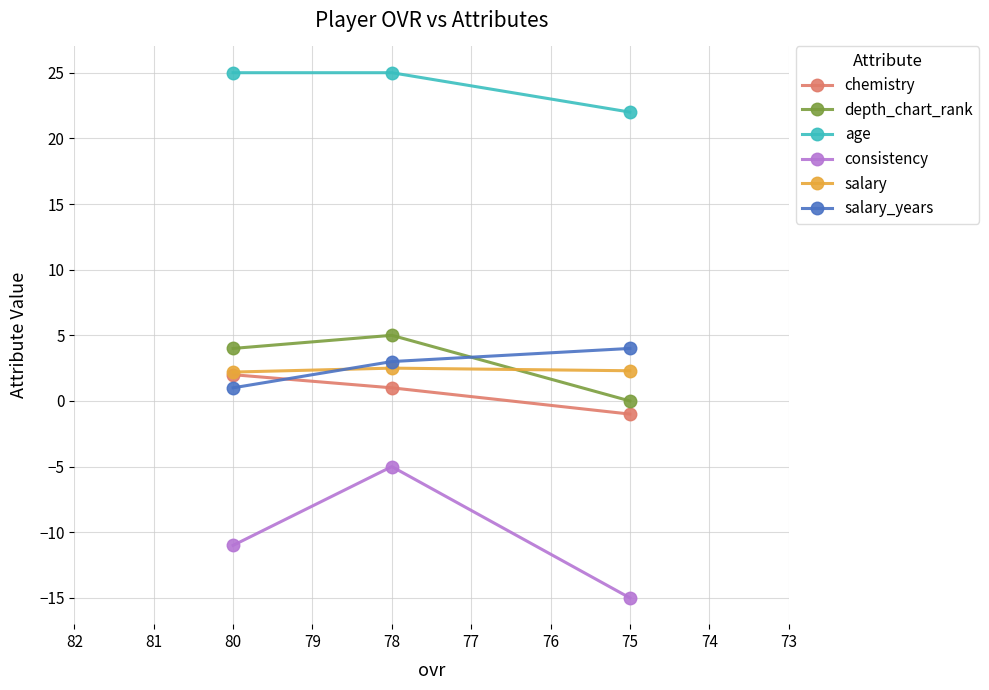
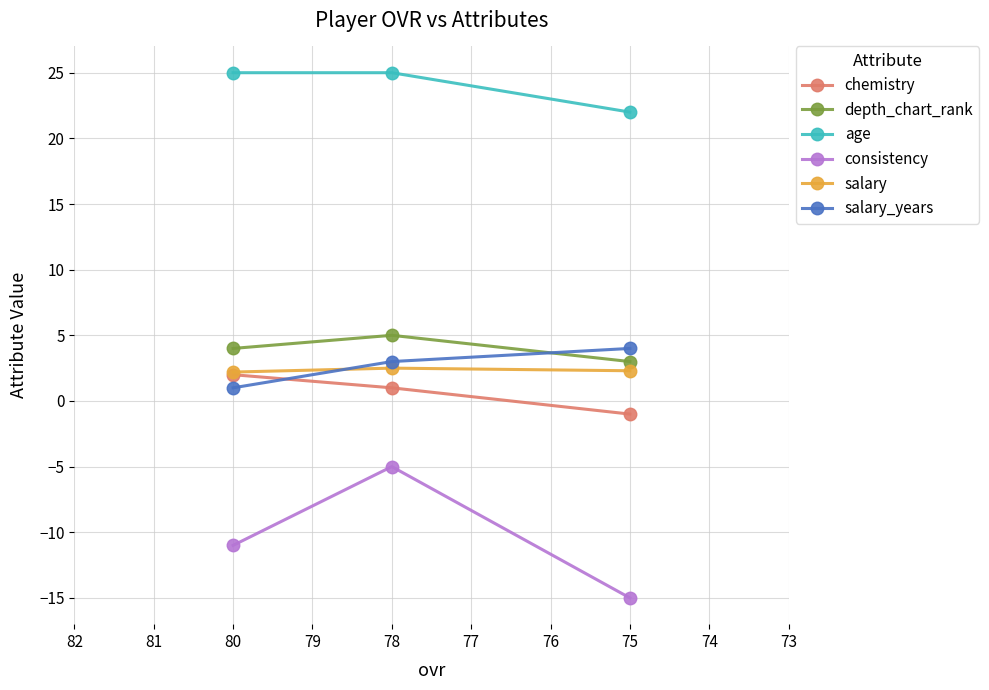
depth_chart_rank, 75: 0 -> 3
